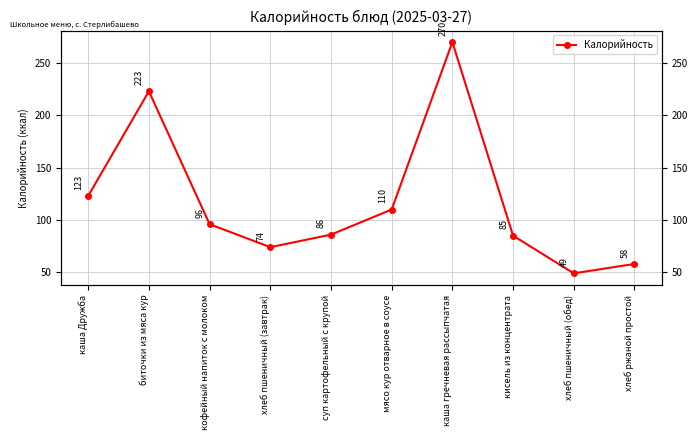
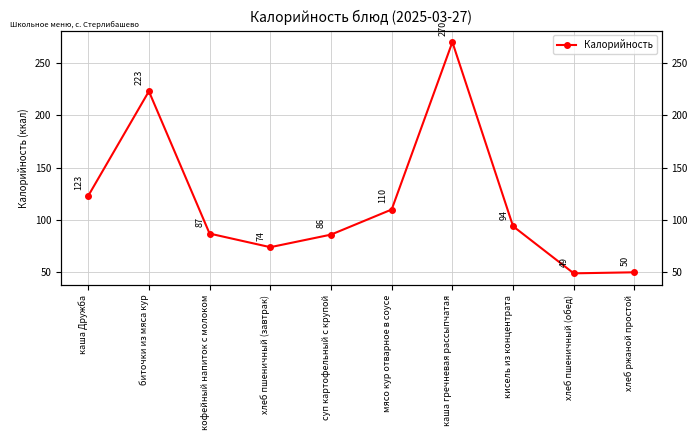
кофейный напиток с молоком: 96 -> 87
кисель из концентрата: 85 -> 94
хлеб ржаной простой: 58 -> 50
